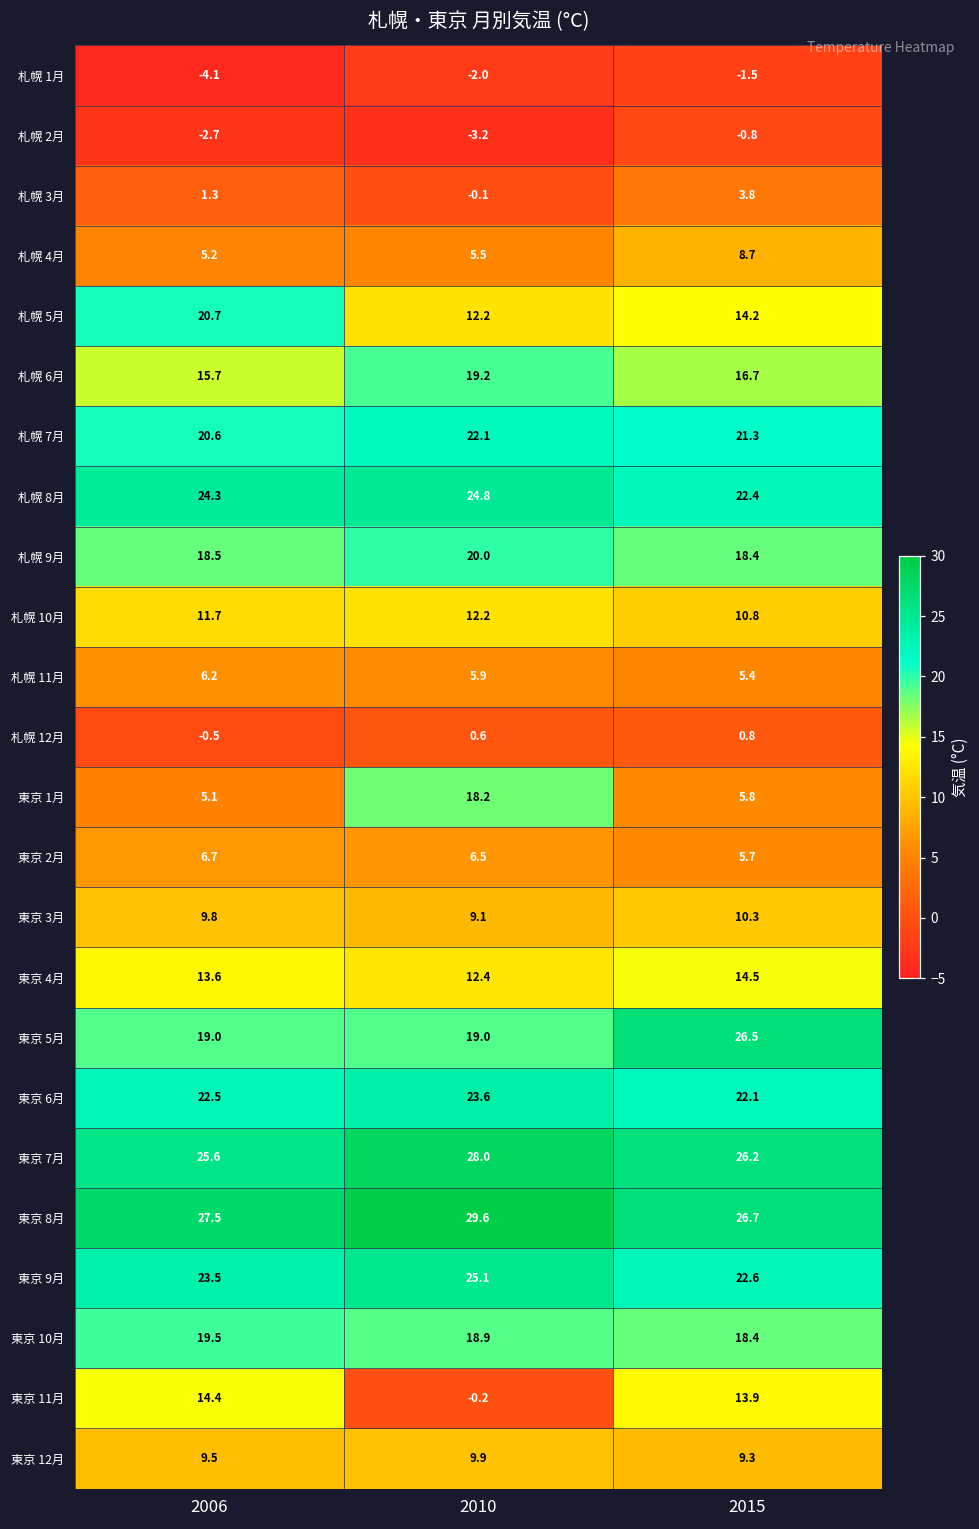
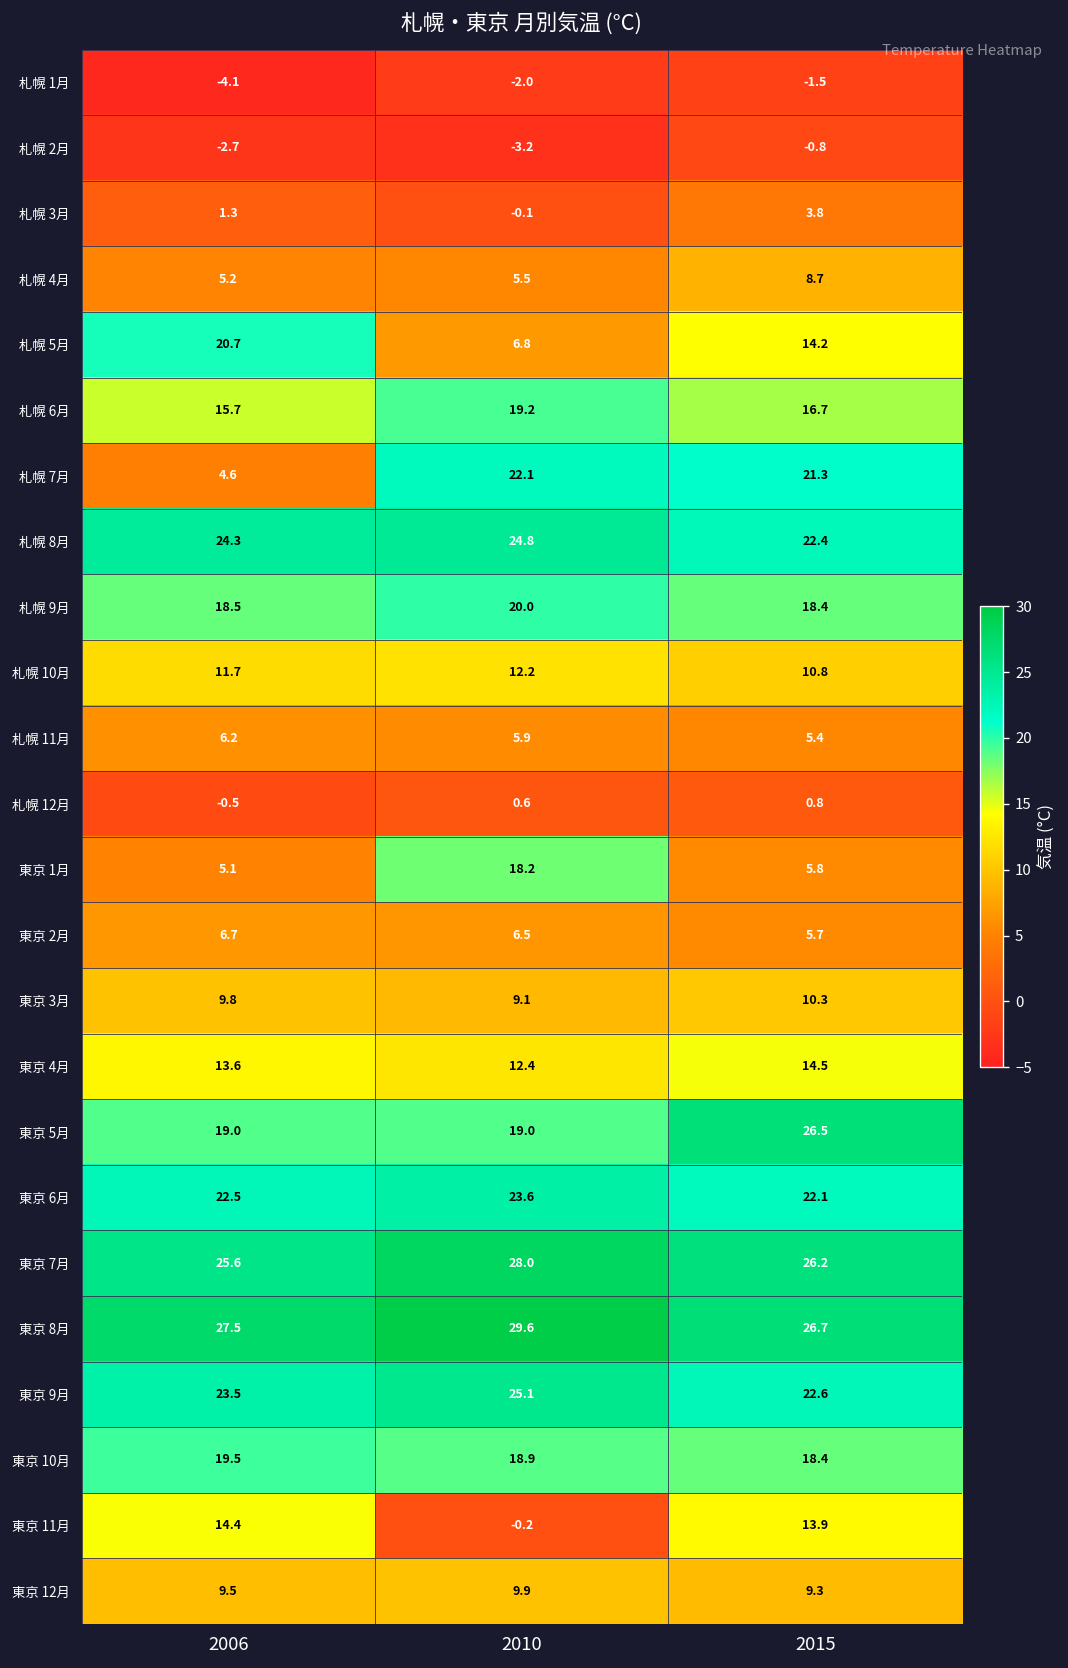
札幌 5月, 2010: 12.2 -> 6.8
札幌 7月, 2006: 20.6 -> 4.6
